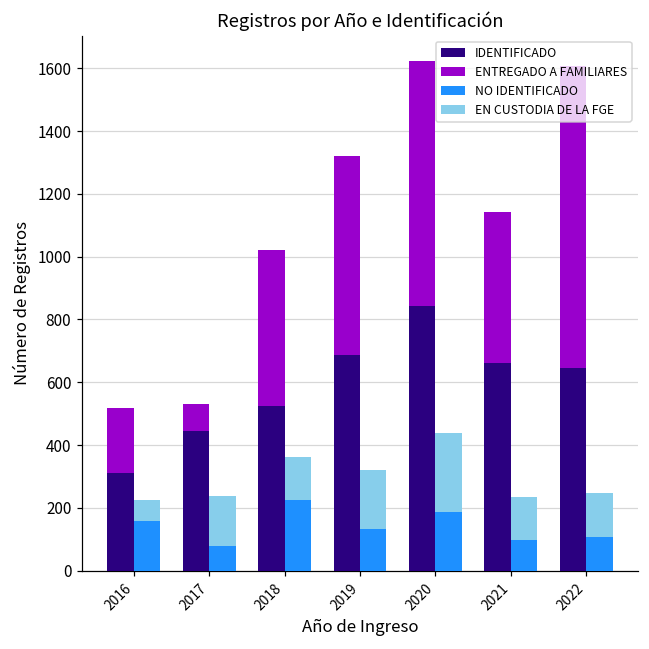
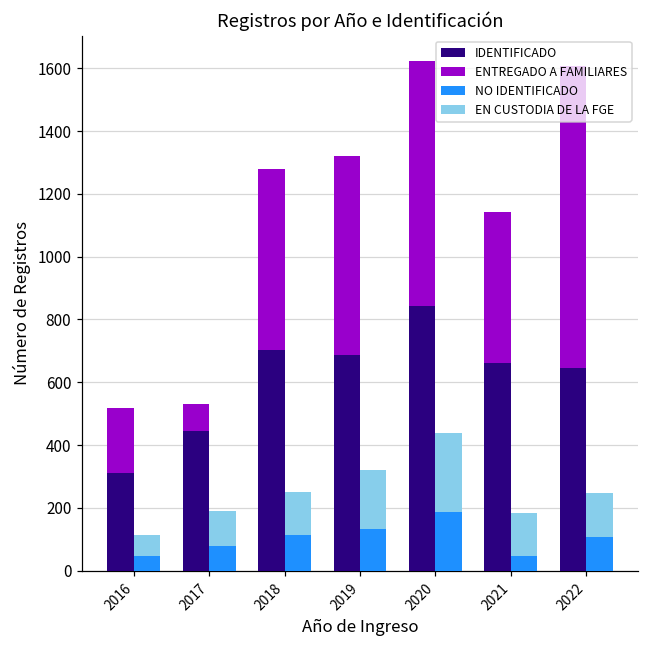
NO IDENTIFICADO, 2016: 160 -> 50
EN CUSTODIA DE LA FGE, 2017: 160 -> 110
IDENTIFICADO, 2018: 520 -> 700
ENTREGADO A FAMILIARES, 2018: 500 -> 580
NO IDENTIFICADO, 2018: 230 -> 110
NO IDENTIFICADO, 2021: 100 -> 50
